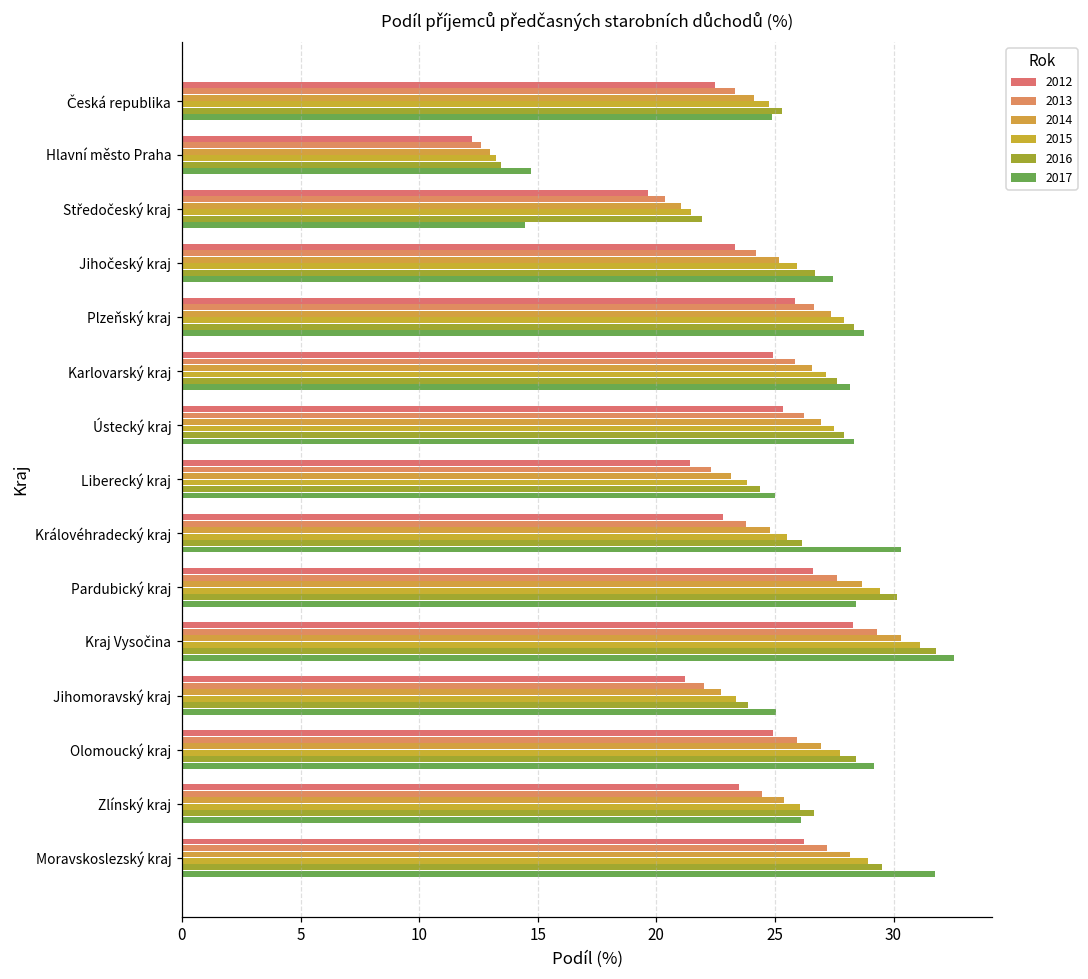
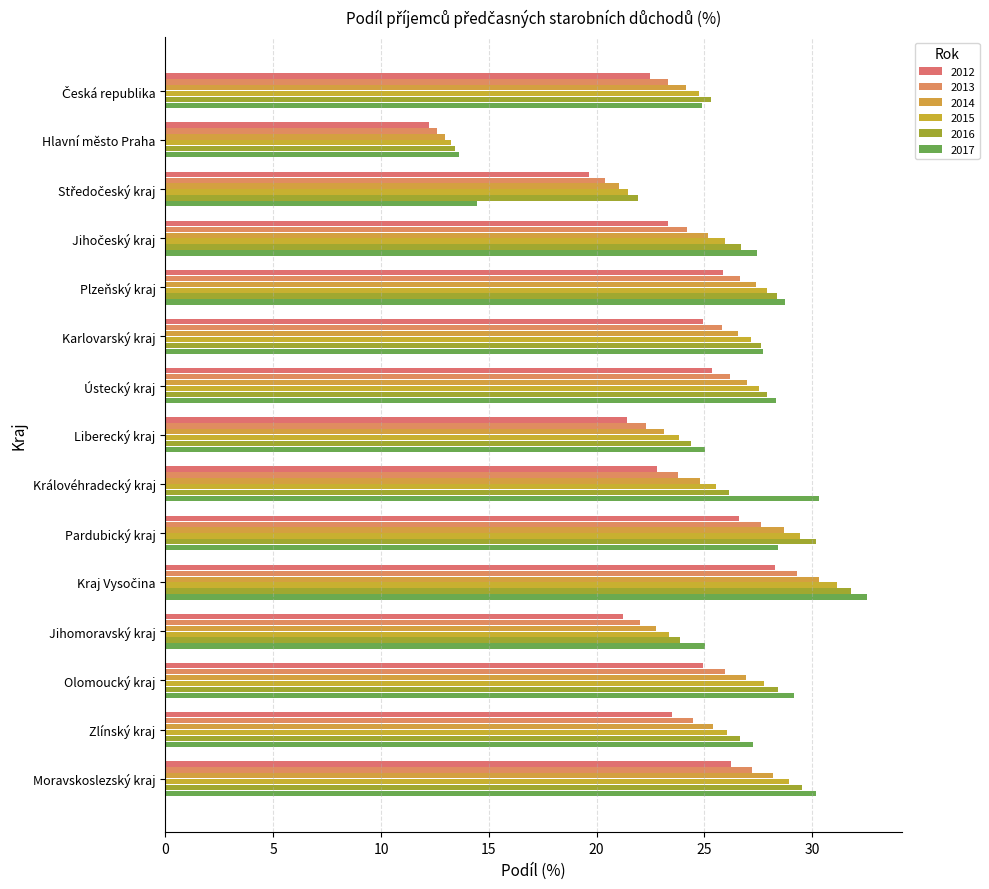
2017, Hlavní město Praha: 14.7 -> 13.6
2017, Karlovarský kraj: 28.2 -> 27.7
2017, Zlínský kraj: 26.1 -> 27.3
2017, Moravskoslezský kraj: 31.8 -> 30.2
